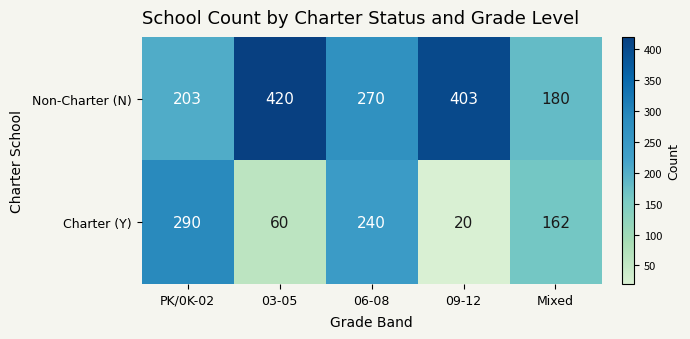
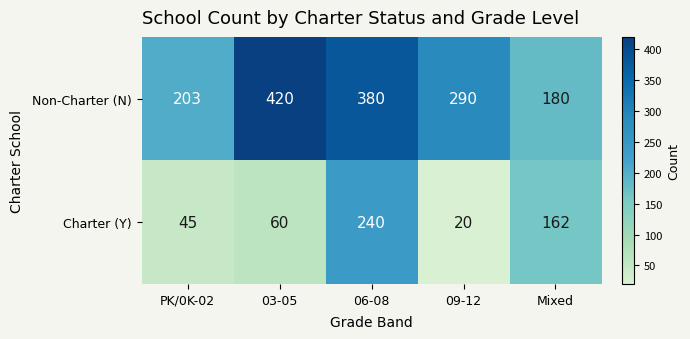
Non-Charter (N), 06-08: 270 -> 380
Non-Charter (N), 09-12: 403 -> 290
Charter (Y), PK/0K-02: 290 -> 45
